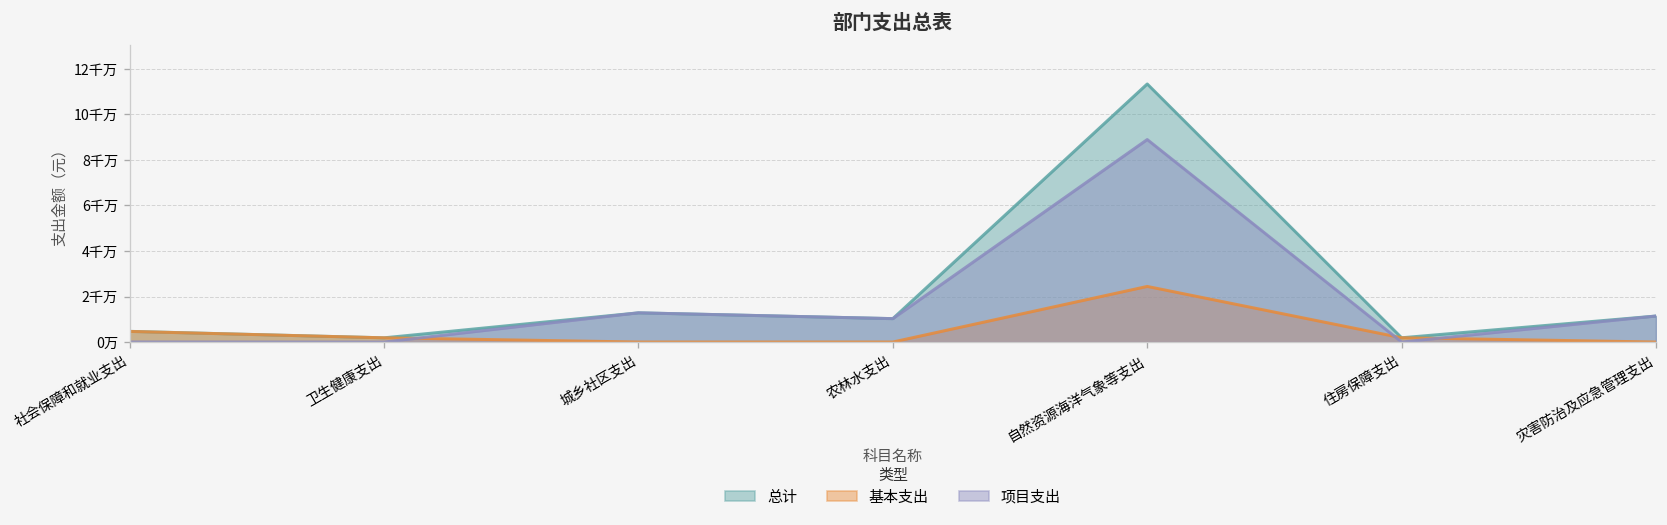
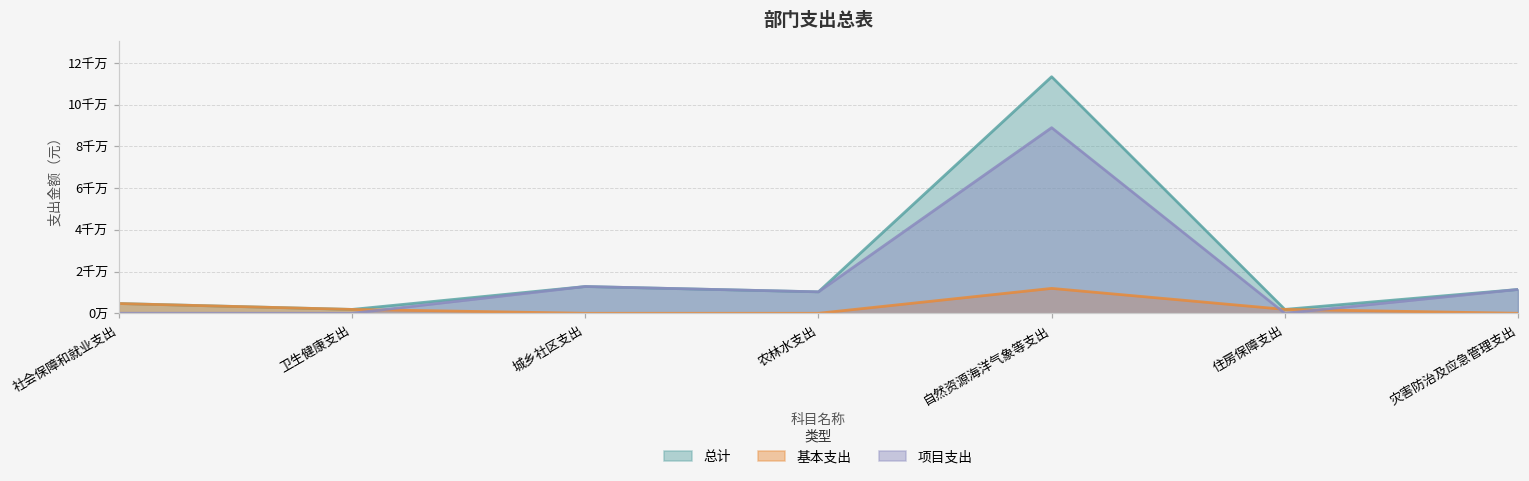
基本支出, 自然资源海洋气象等支出: 2.4千万 -> 1.2千万
